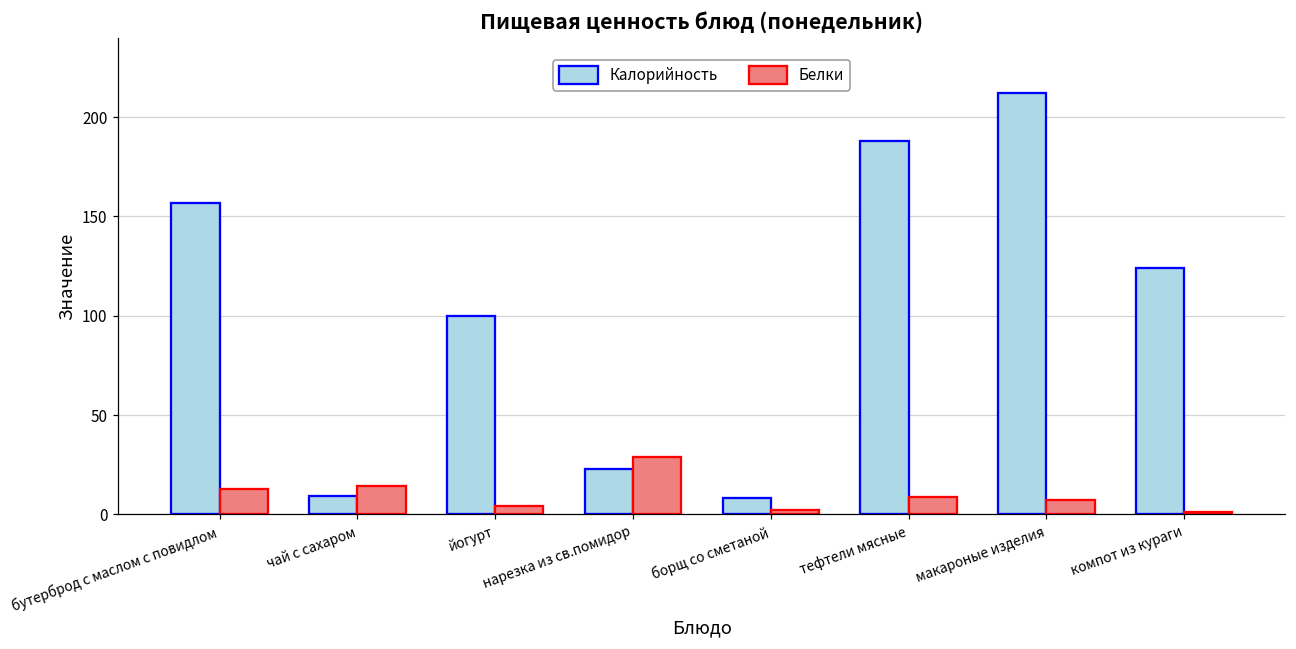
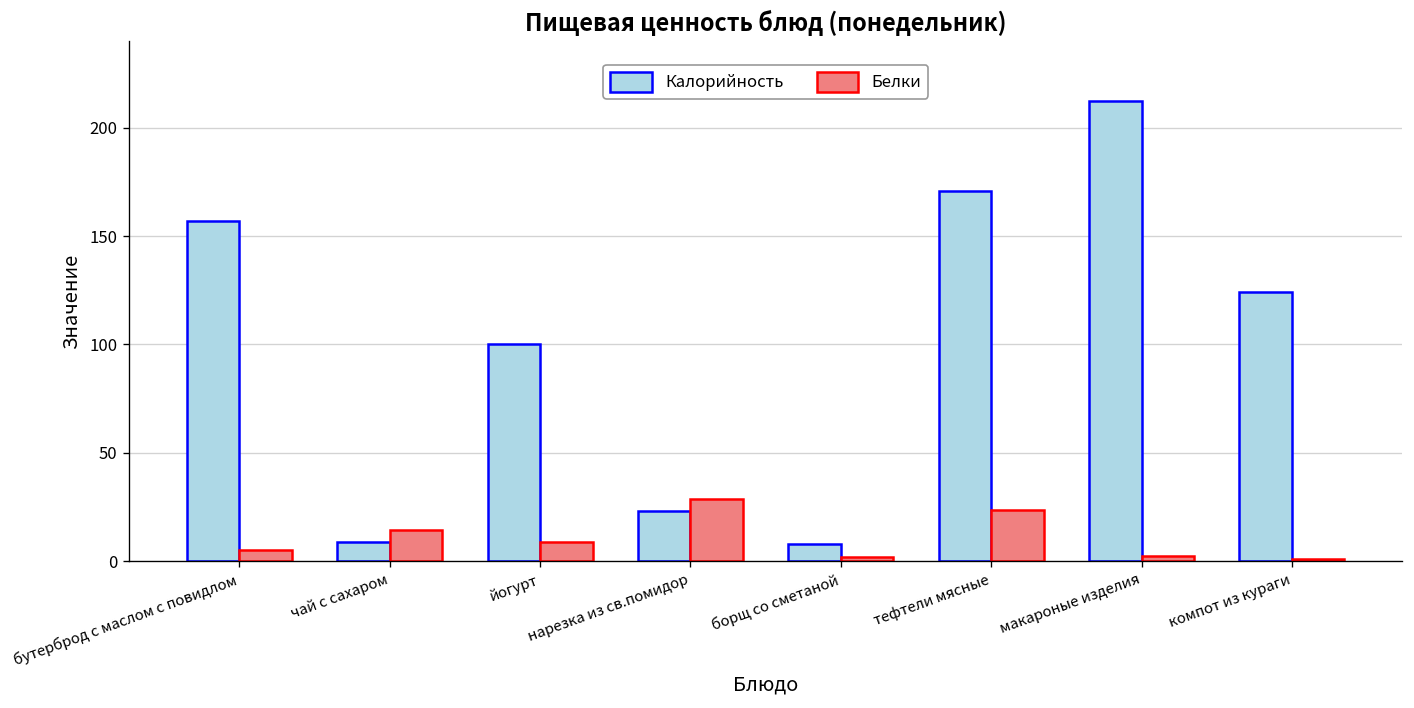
Белки, бутерброд с маслом с повидлом: 13 -> 5
Белки, йогурт: 4 -> 9
Калорийность, тефтели мясные: 188 -> 171
Белки, тефтели мясные: 9 -> 24
Белки, макароные изделия: 7 -> 3
